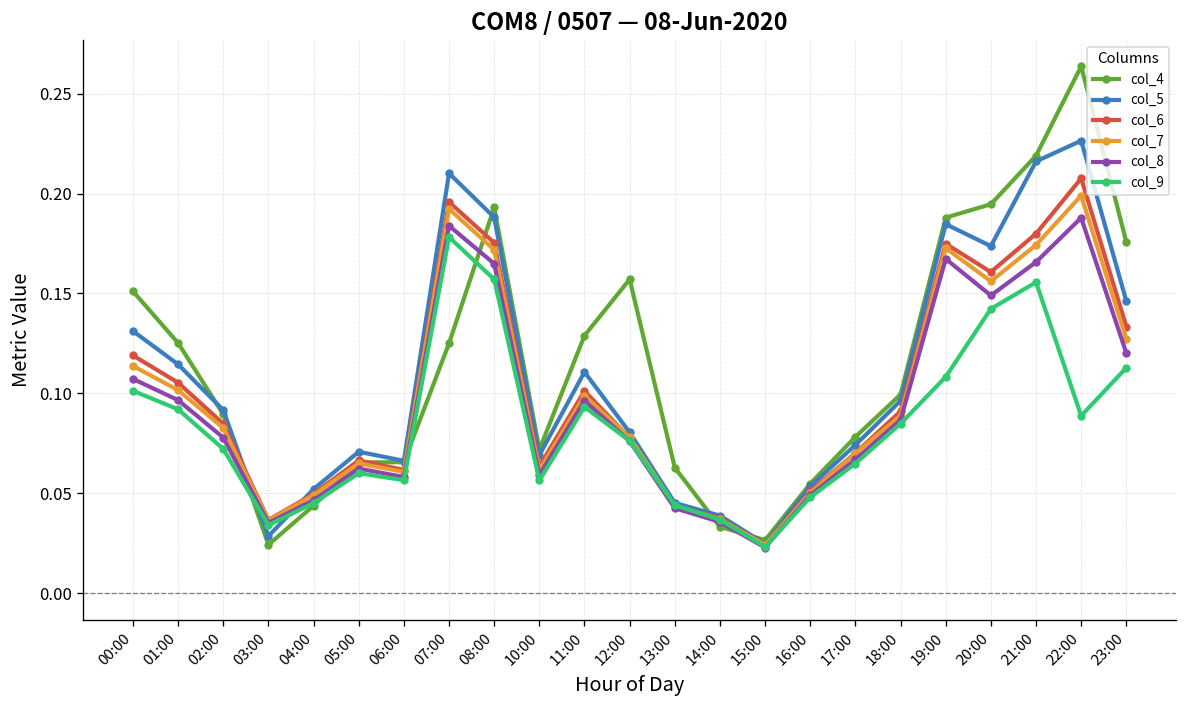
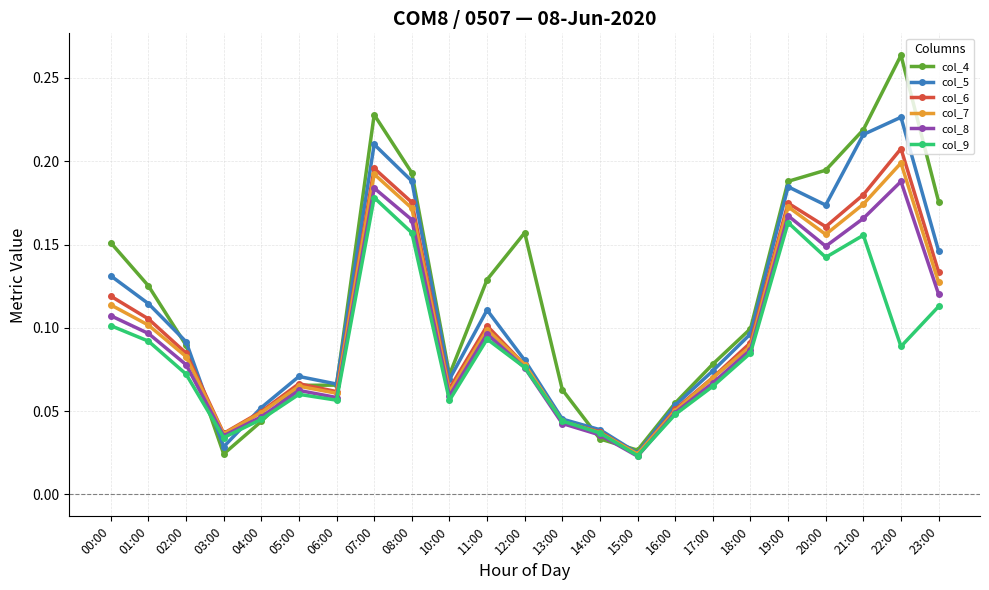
col_4, 07:00: 0.125 -> 0.228
col_9, 19:00: 0.108 -> 0.163
